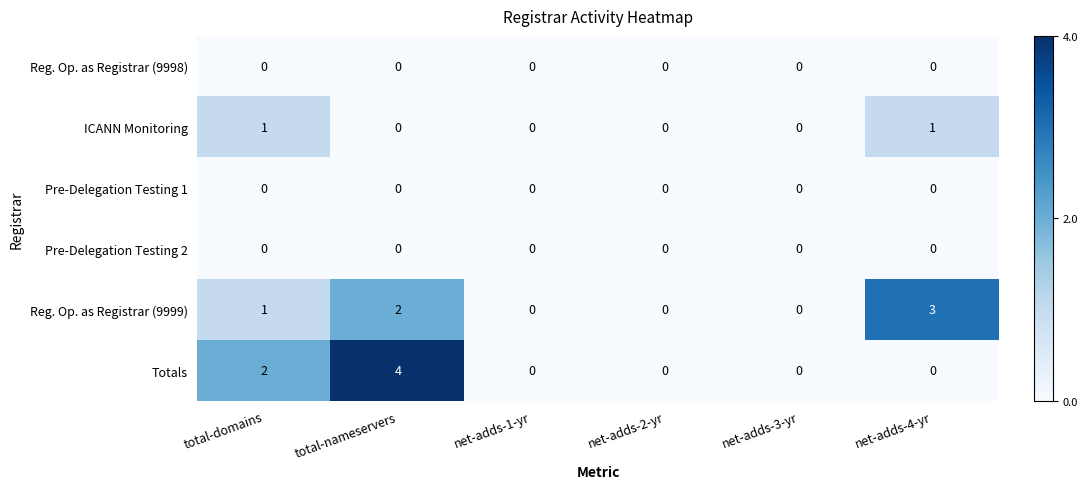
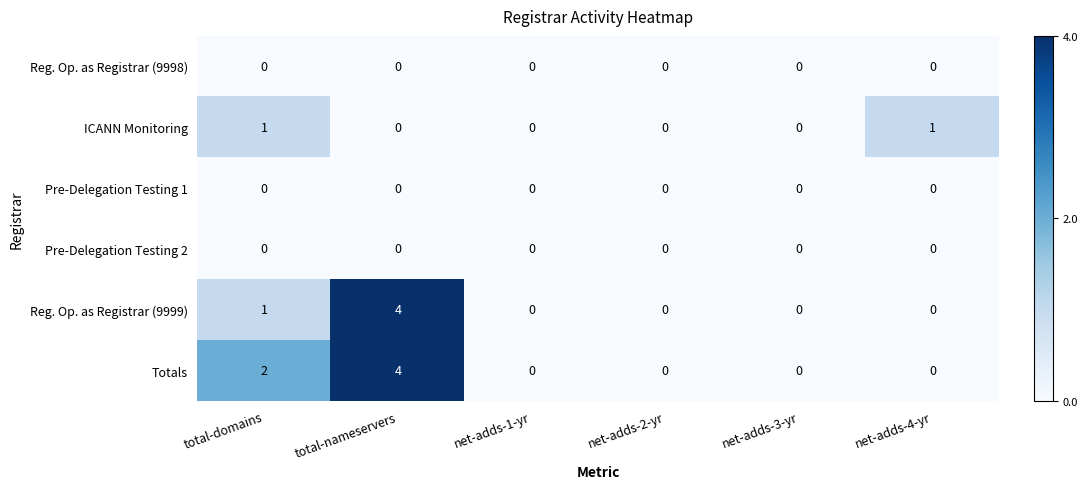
Reg. Op. as Registrar (9999), total-nameservers: 2 -> 4
Reg. Op. as Registrar (9999), net-adds-4-yr: 3 -> 0
